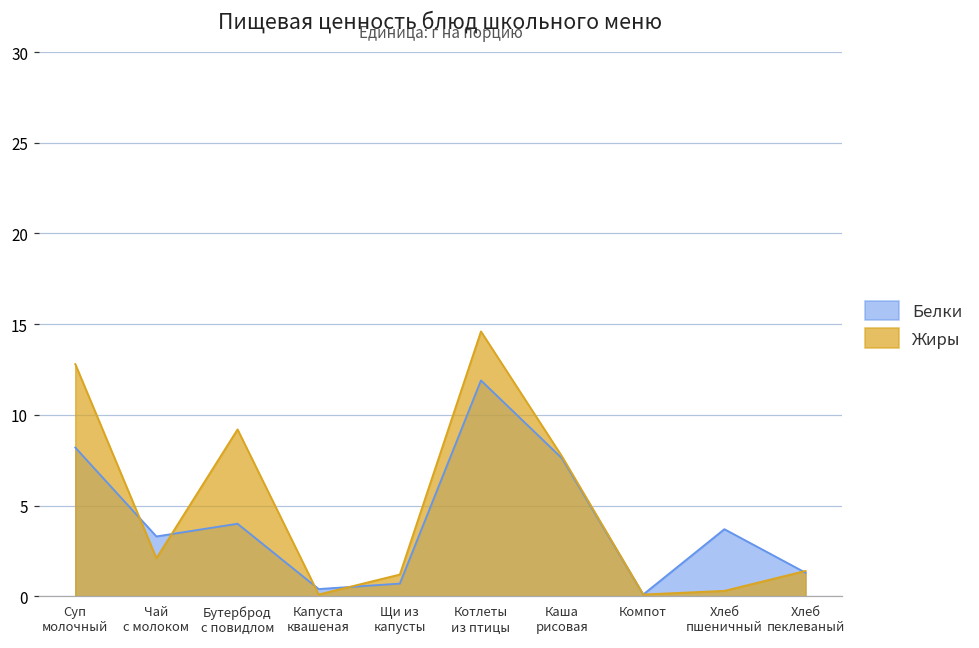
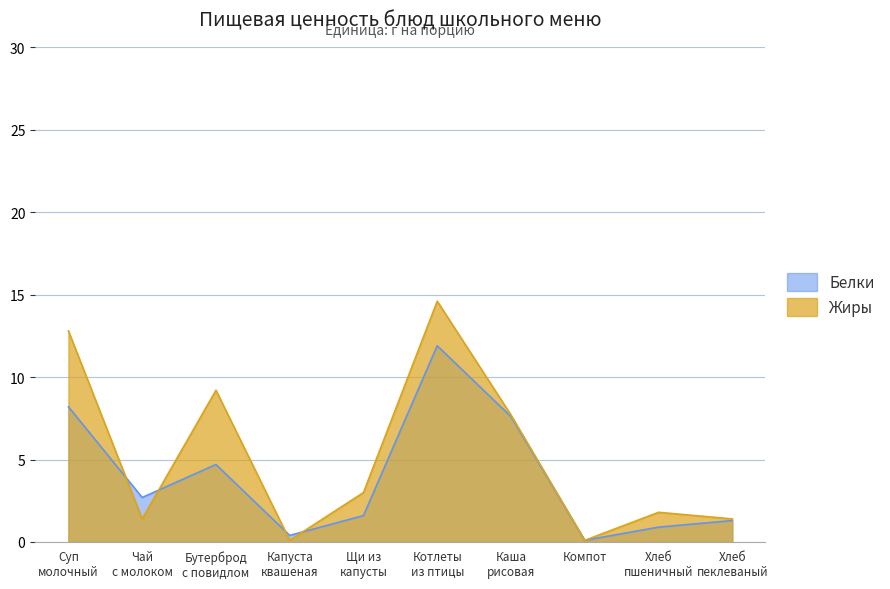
Белки, Чай с молоком: 3.3 -> 2.7
Жиры, Чай с молоком: 2.1 -> 1.4
Белки, Бутерброд с повидлом: 4.0 -> 4.7
Белки, Щи из капусты: 0.7 -> 1.6
Жиры, Щи из капусты: 1.2 -> 3.0
Белки, Хлеб пшеничный: 3.7 -> 0.9
Жиры, Хлеб пшеничный: 0.3 -> 1.8
